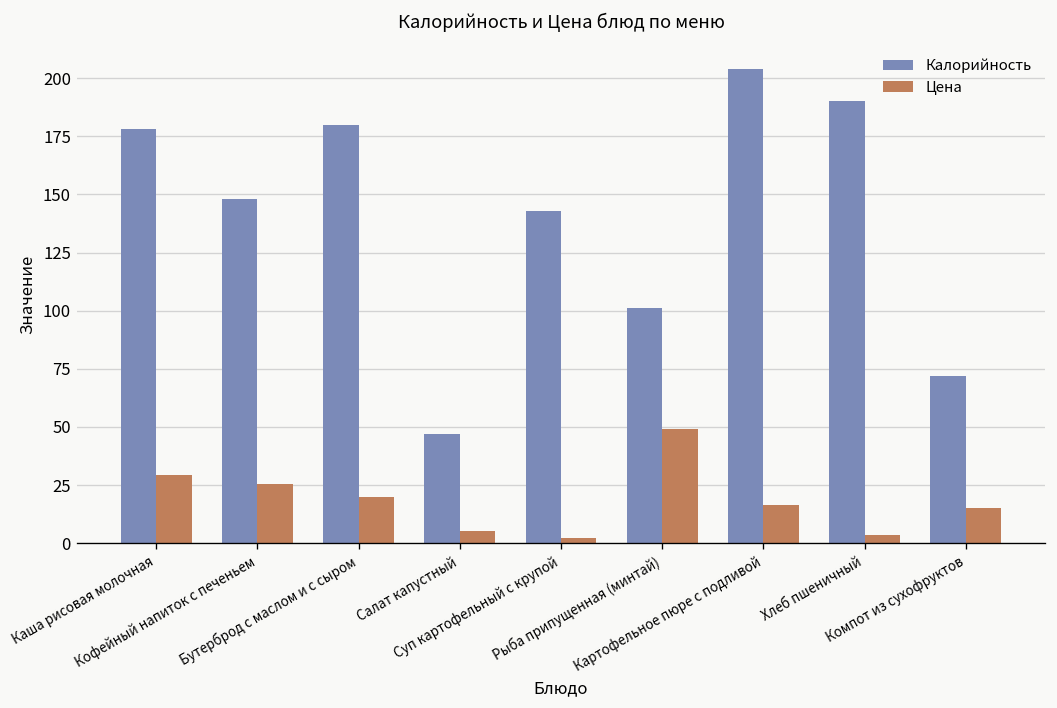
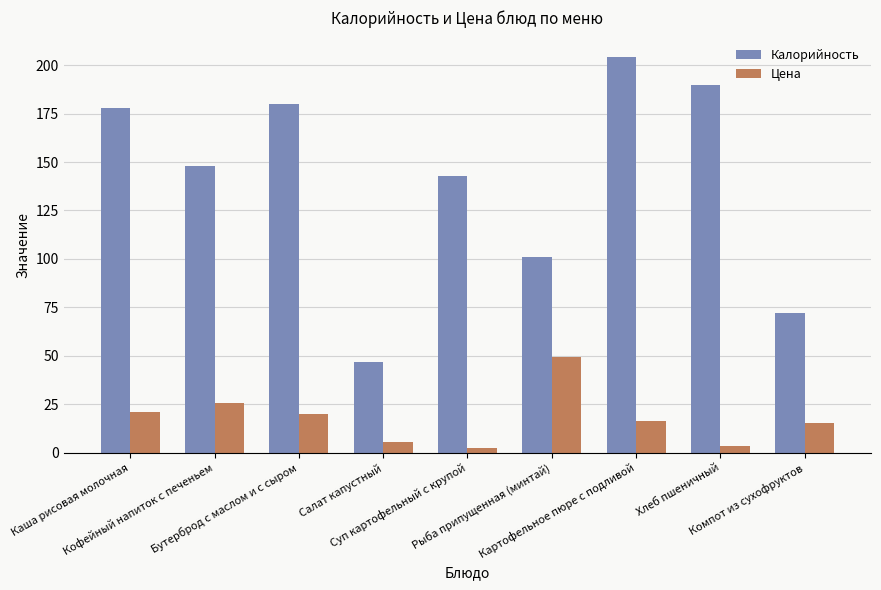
Цена, Каша рисовая молочная: 29 -> 21
